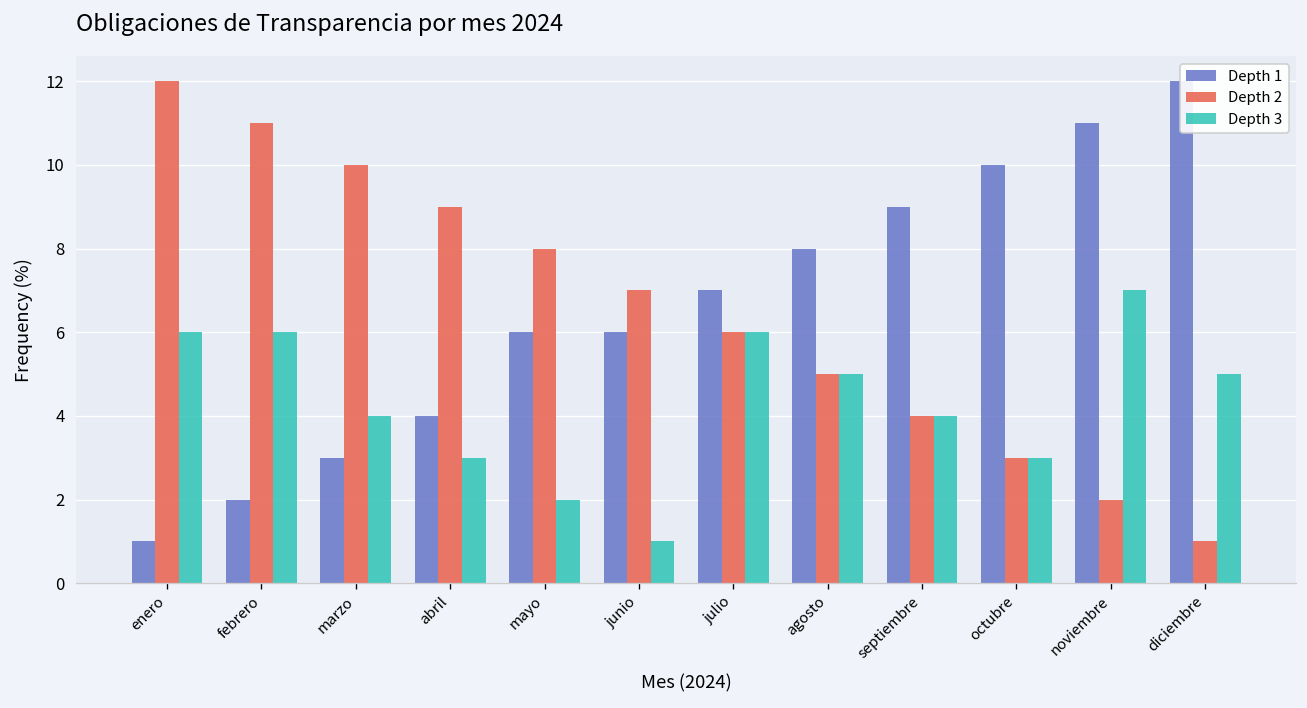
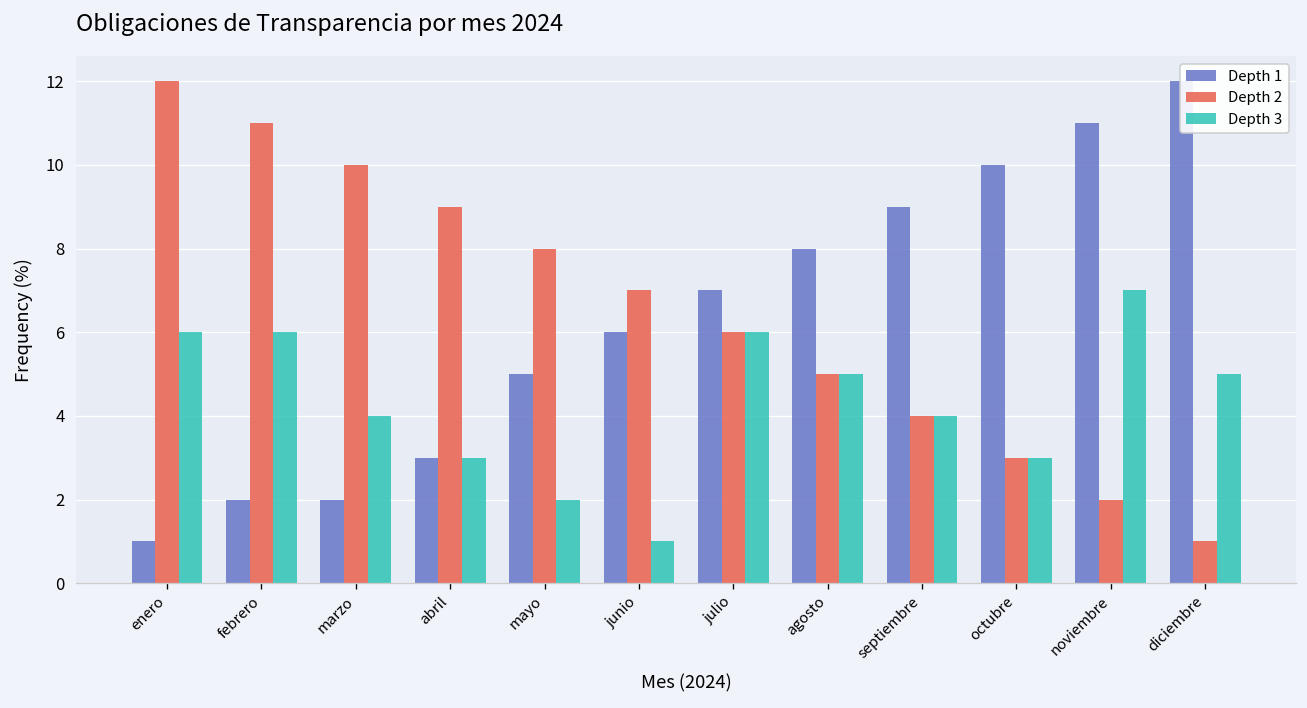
Depth 1, marzo: 3 -> 2
Depth 1, abril: 4 -> 3
Depth 1, mayo: 6 -> 5
